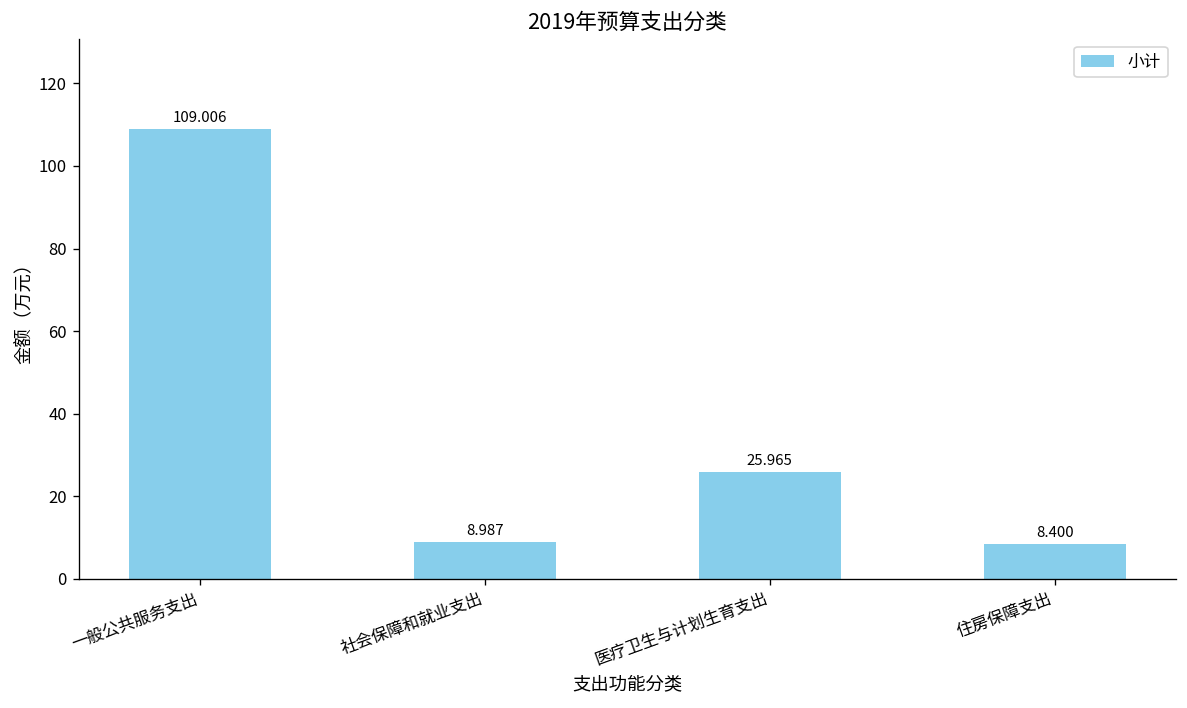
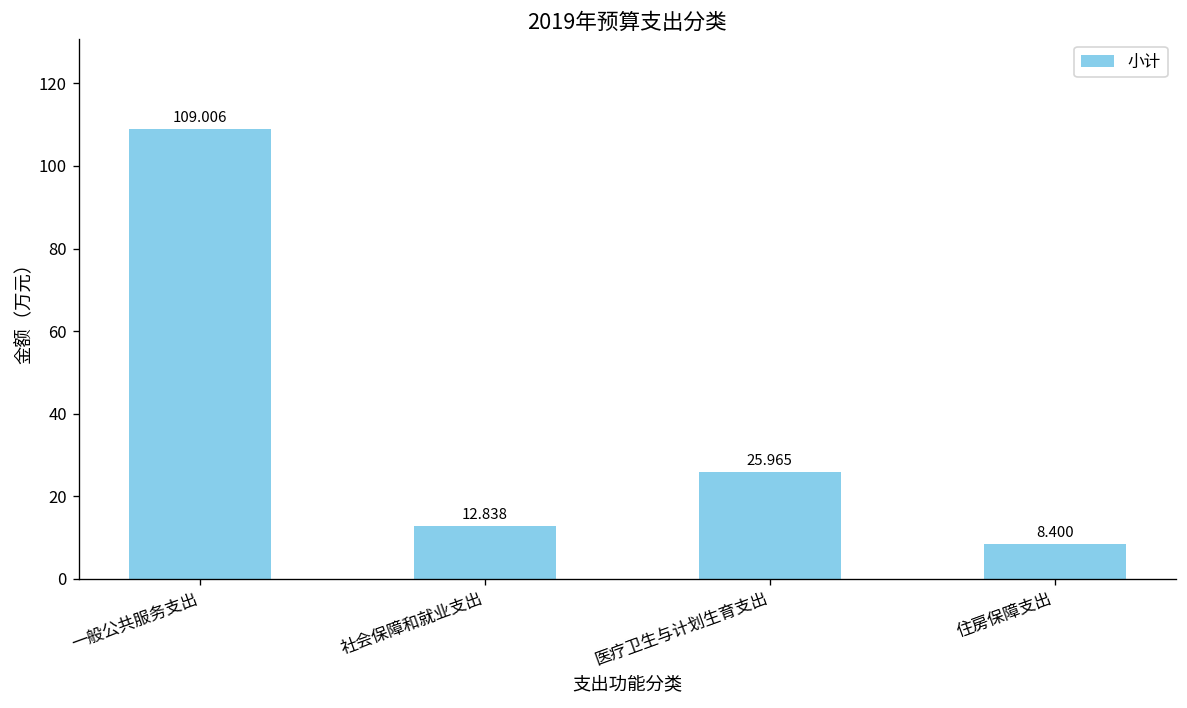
社会保障和就业支出: 8.987 -> 12.838
